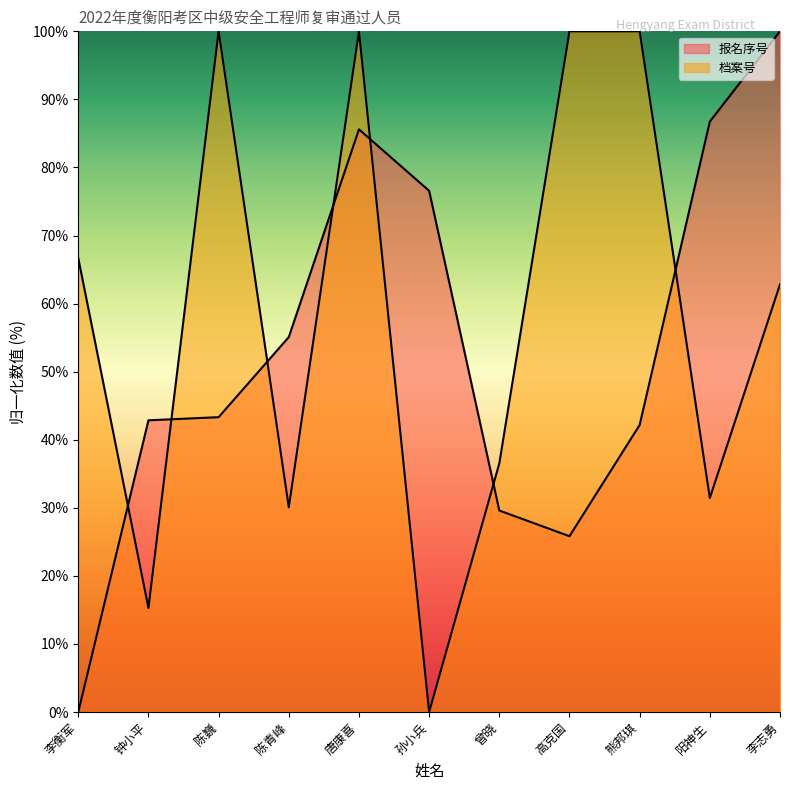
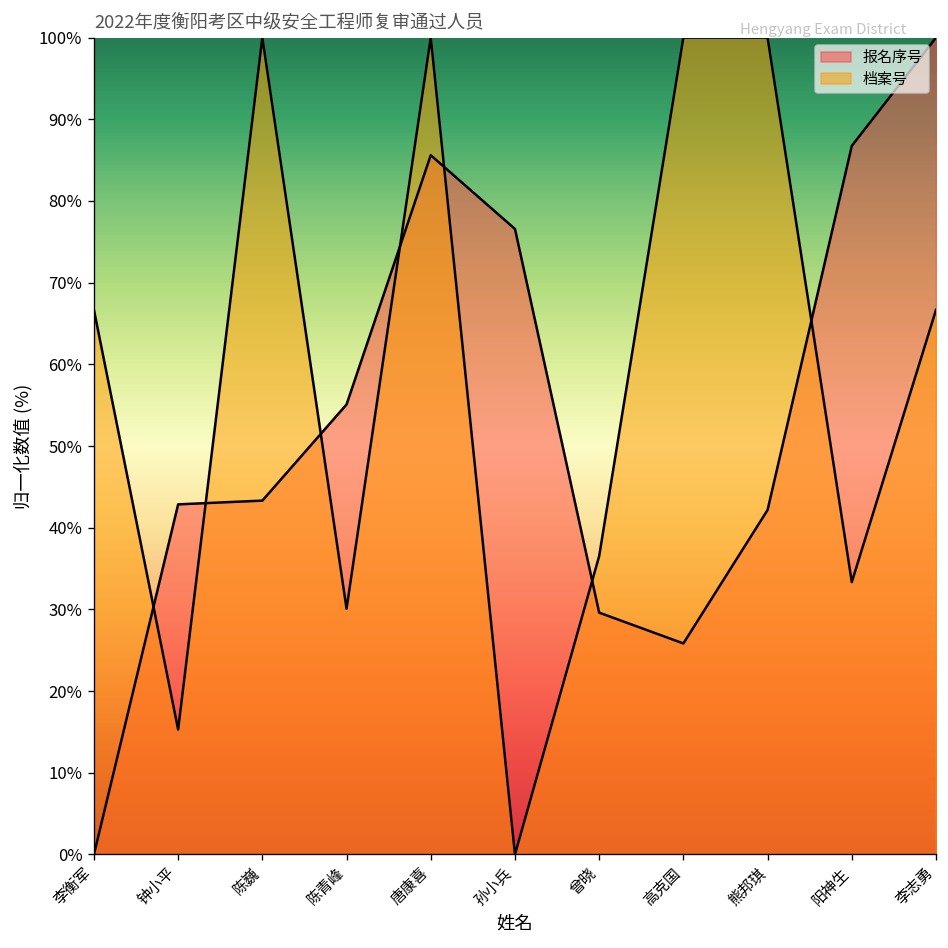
档案号, 阳神生: 31% -> 33%
档案号, 李志勇: 63% -> 67%
